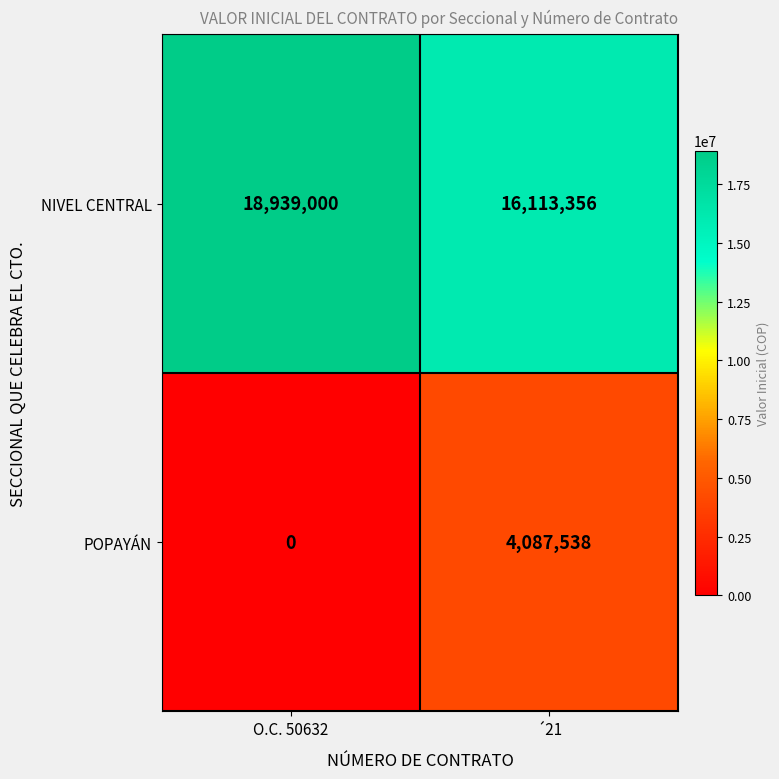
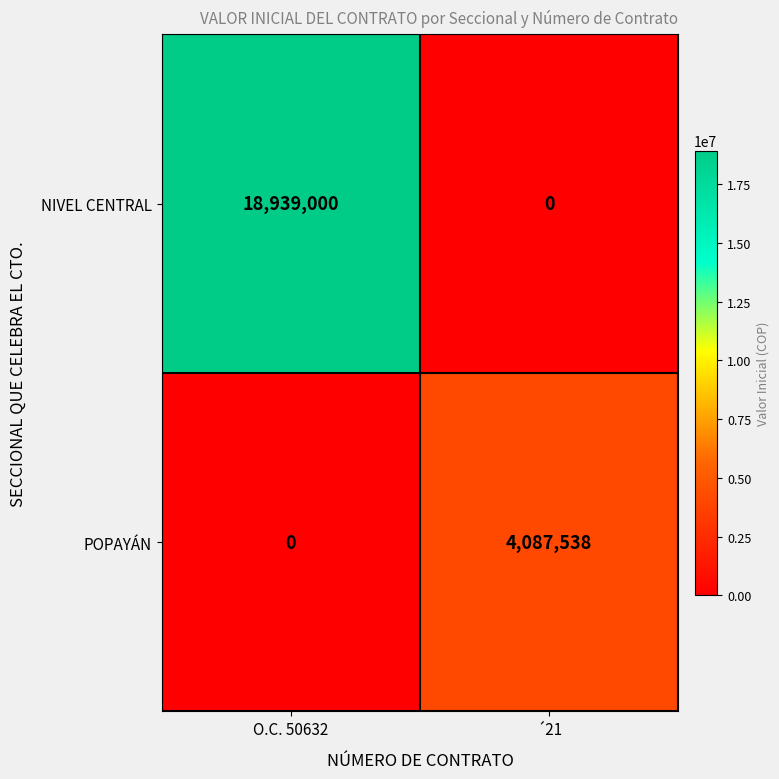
NIVEL CENTRAL, ´21: 16,113,356 -> 0
